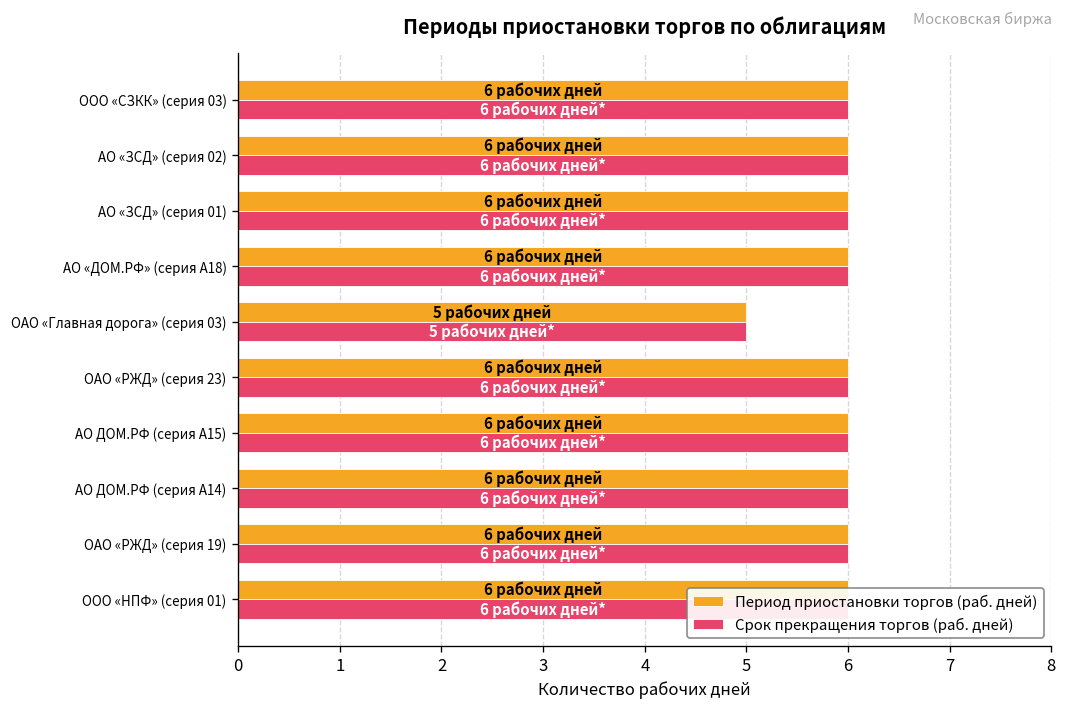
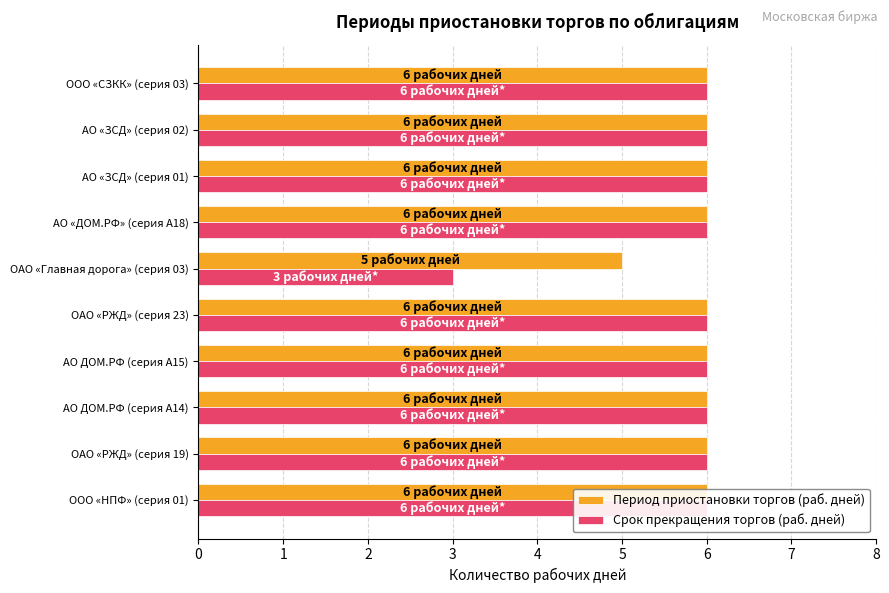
Срок прекращения торгов (раб. дней), ОАО «Главная дорога» (серия 03): 5 -> 3
